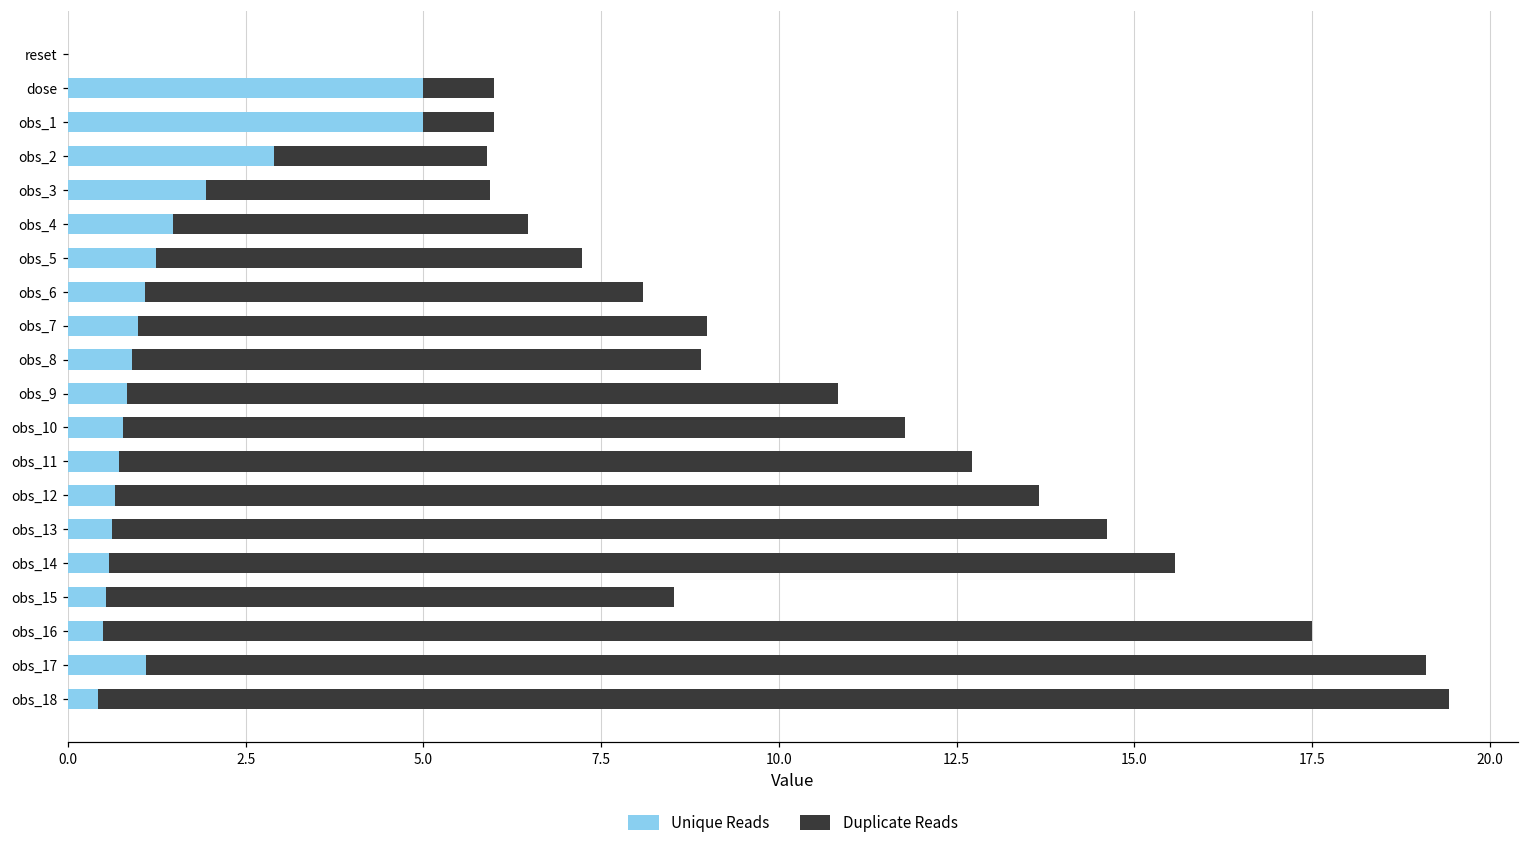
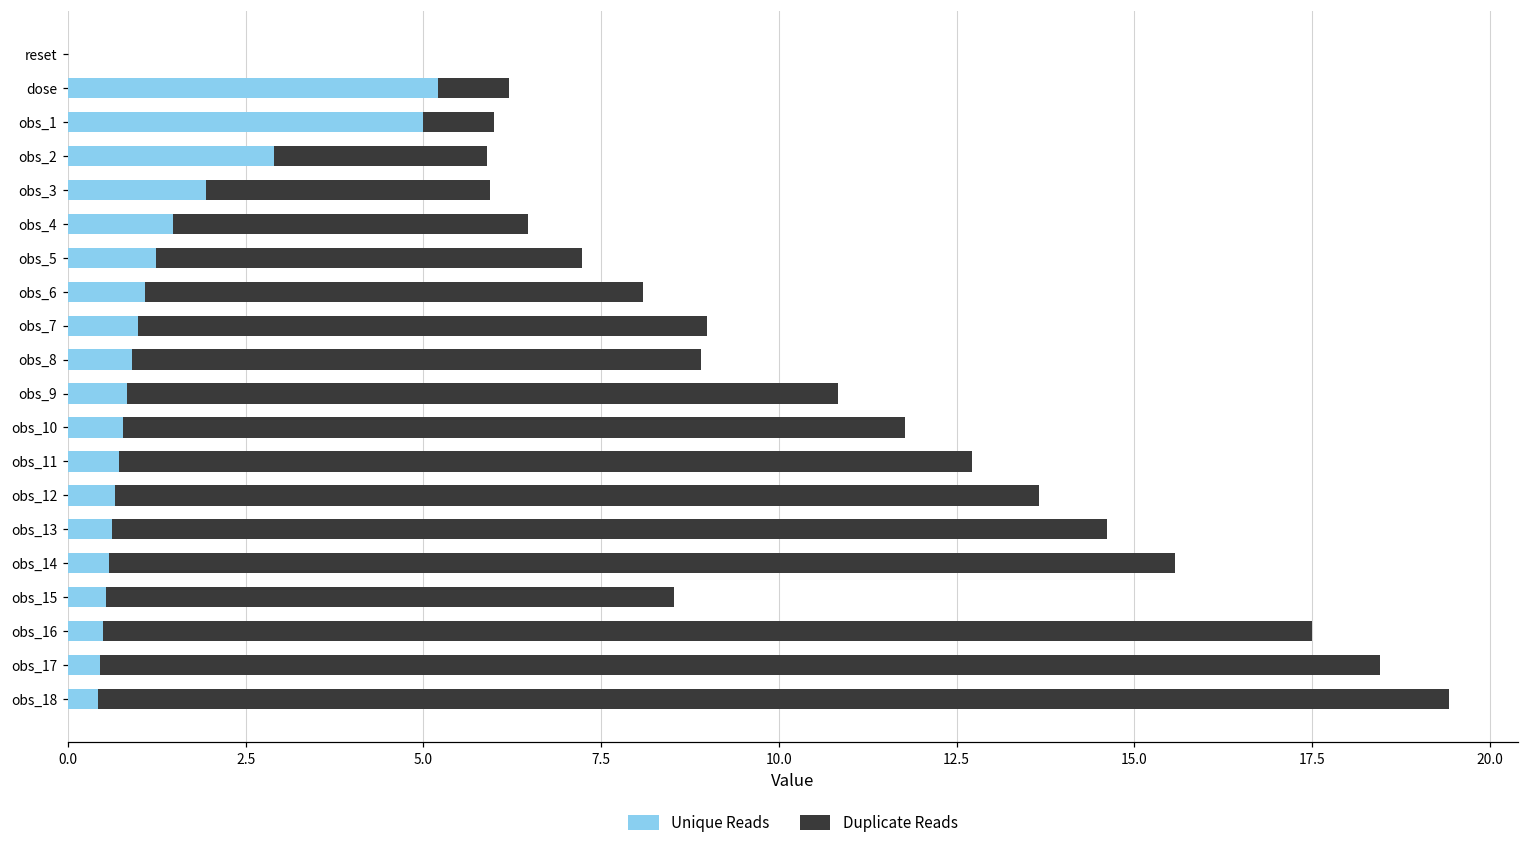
Unique Reads, dose: 5.0 -> 5.2
Unique Reads, obs_17: 1.1 -> 0.5
